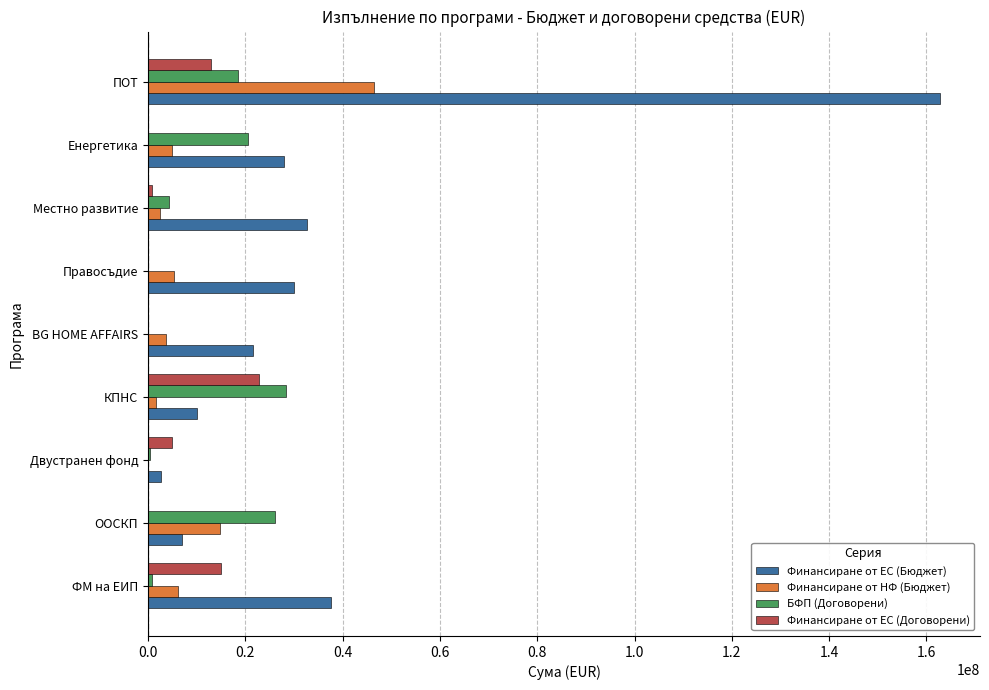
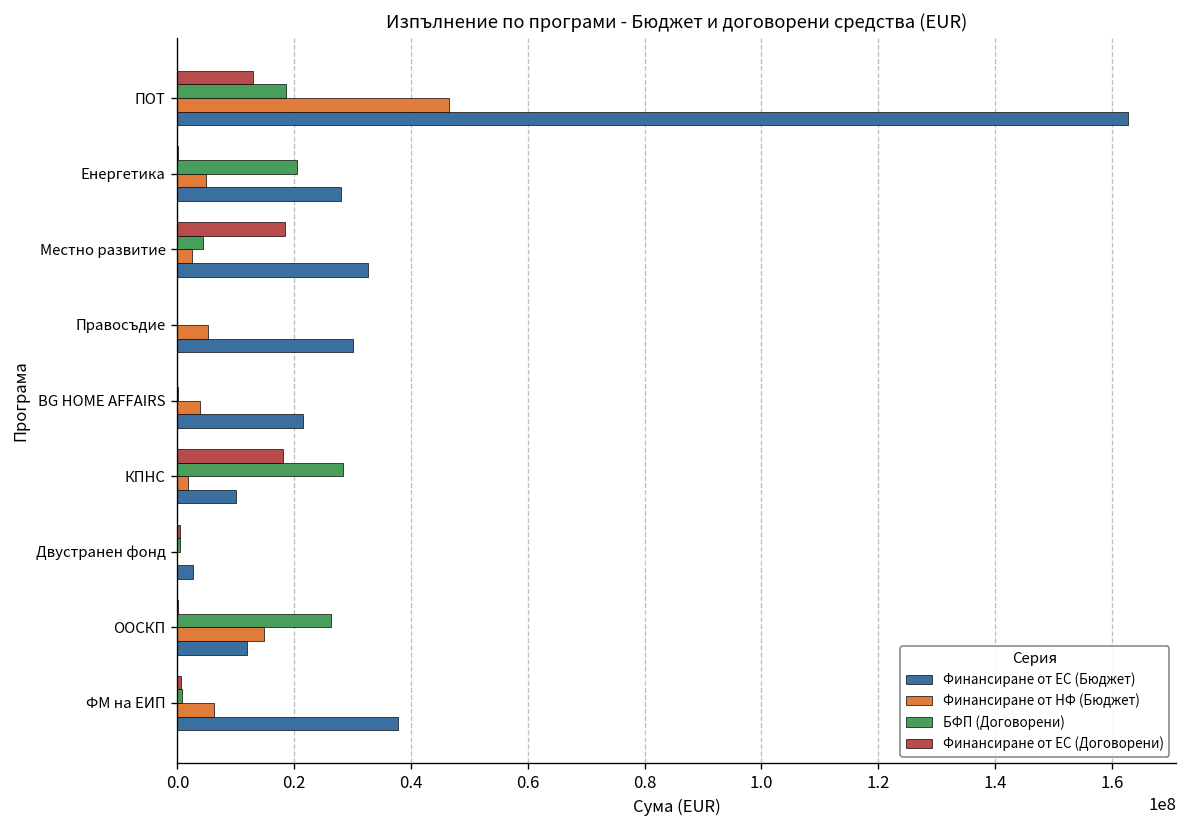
Финансиране от ЕС (Договорени), Местно развитие: 1000000 -> 18000000
Финансиране от ЕС (Договорени), КПНС: 23000000 -> 18000000
Финансиране от ЕС (Договорени), Двустранен фонд: 5000000 -> 0
Финансиране от ЕС (Бюджет), ООСКП: 7000000 -> 12000000
Финансиране от ЕС (Договорени), ФМ на ЕИП: 15000000 -> 1000000
